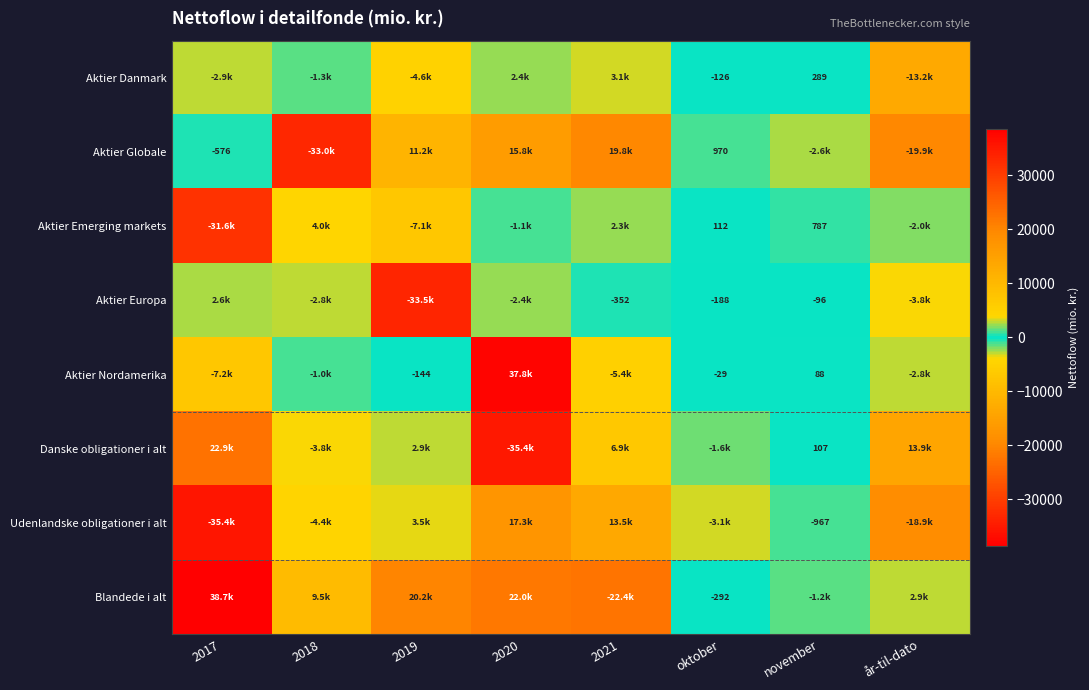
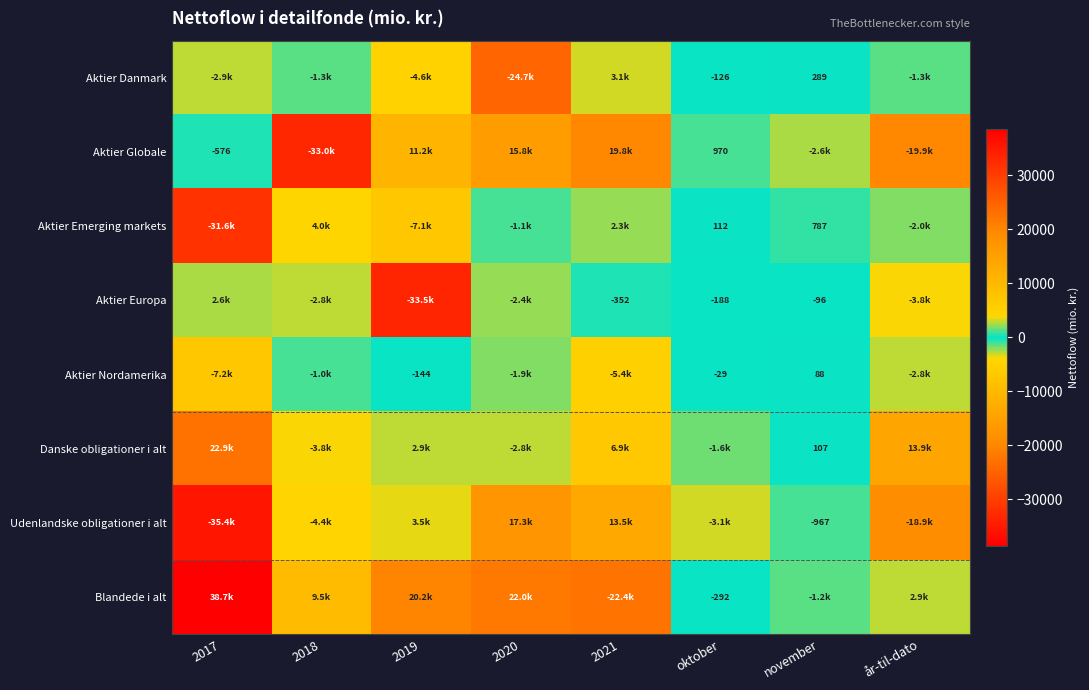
Aktier Danmark, 2020: 2.4k -> -24.7k
Aktier Danmark, år-til-dato: -13.2k -> -1.3k
Aktier Nordamerika, 2020: 37.8k -> -1.9k
Danske obligationer i alt, 2020: -35.4k -> -2.8k
